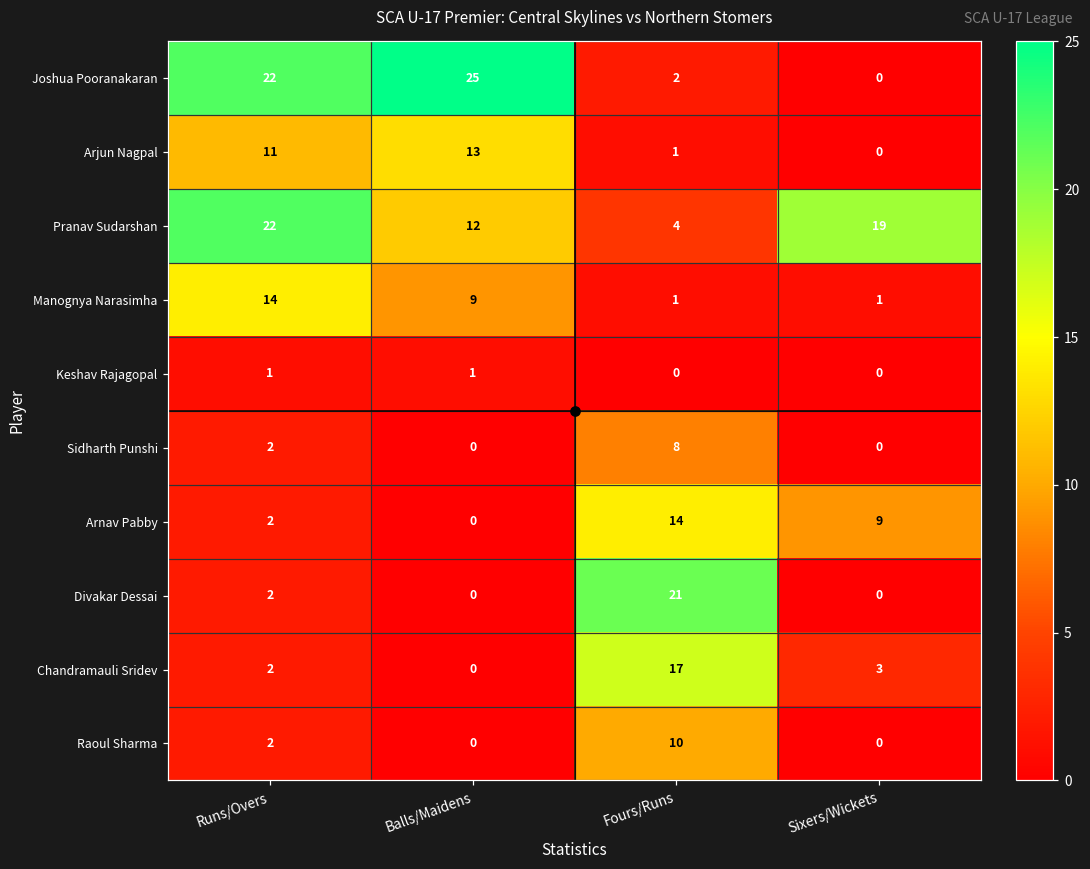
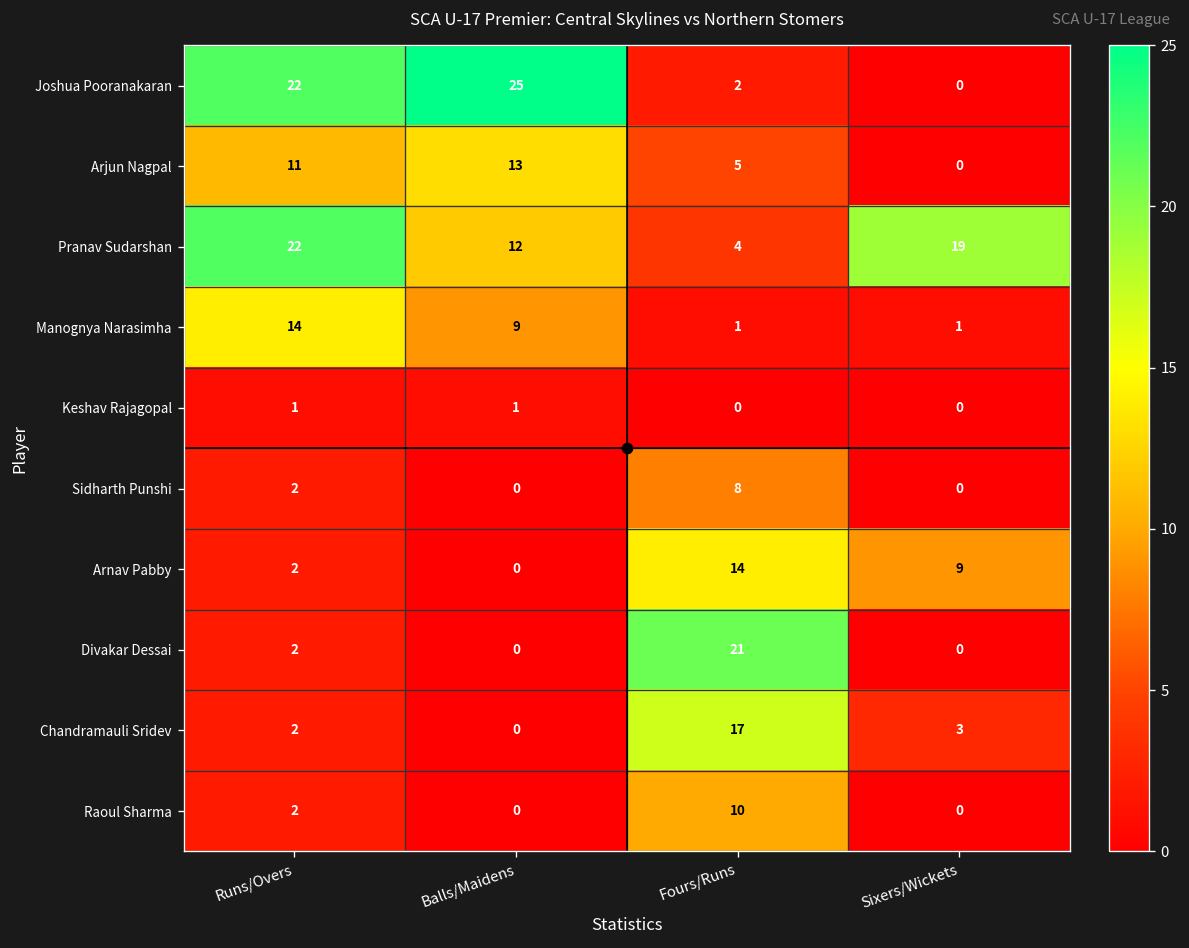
Arjun Nagpal, Fours/Runs: 1 -> 5
